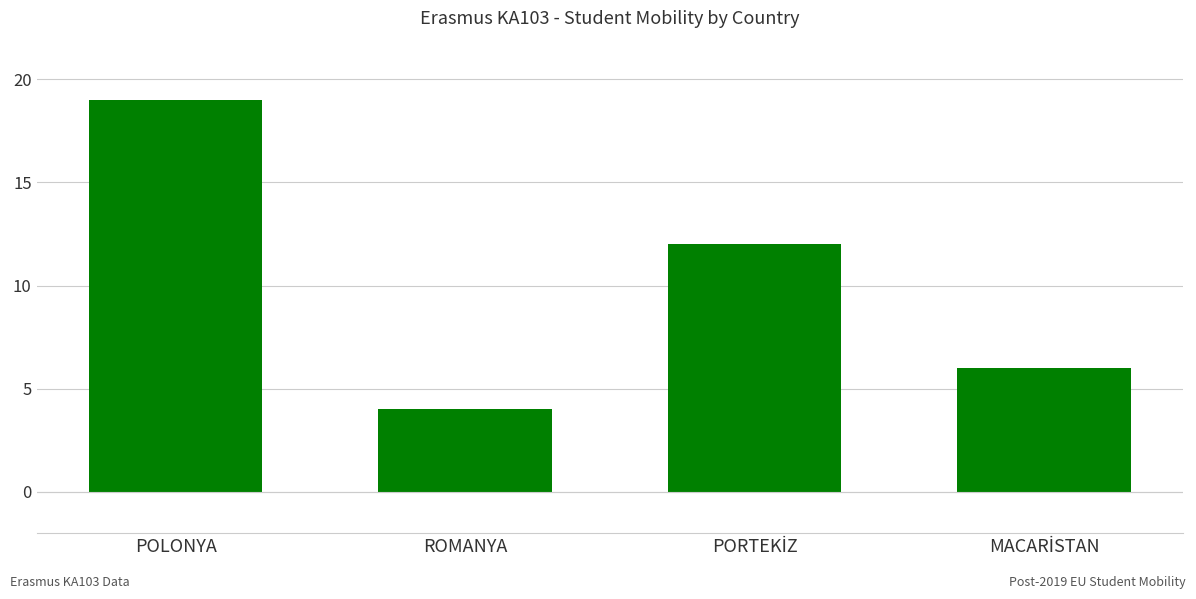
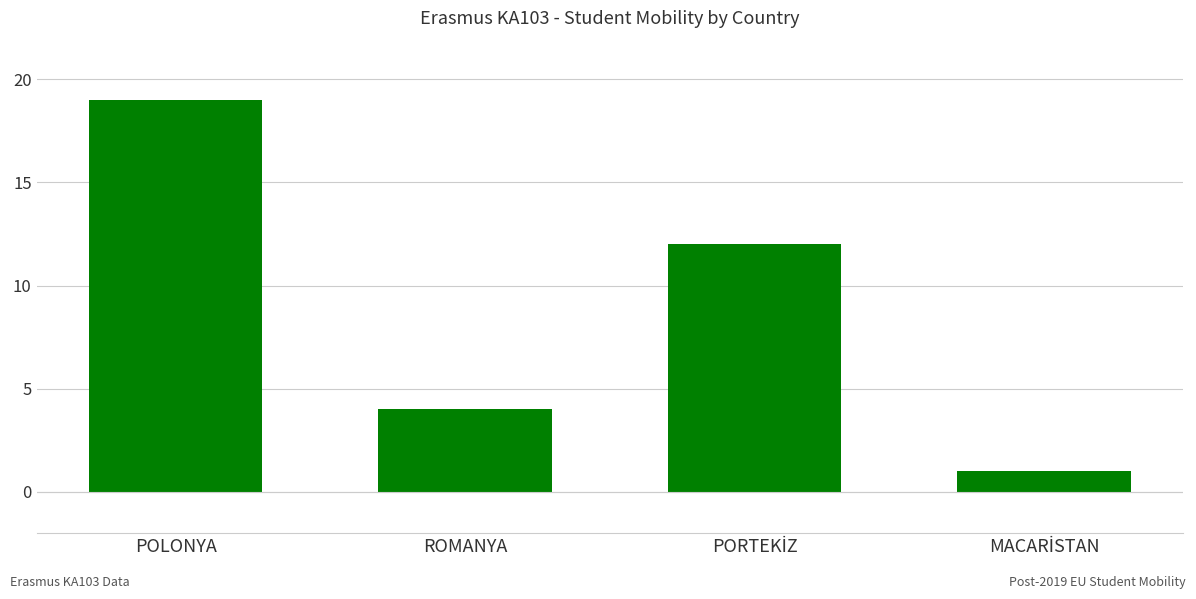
MACARİSTAN: 6 -> 1
